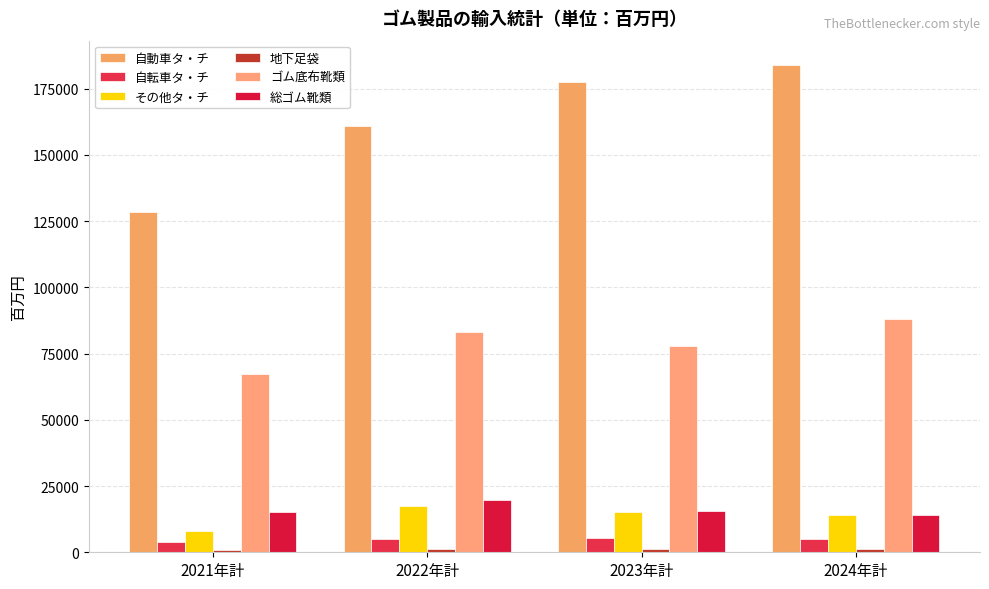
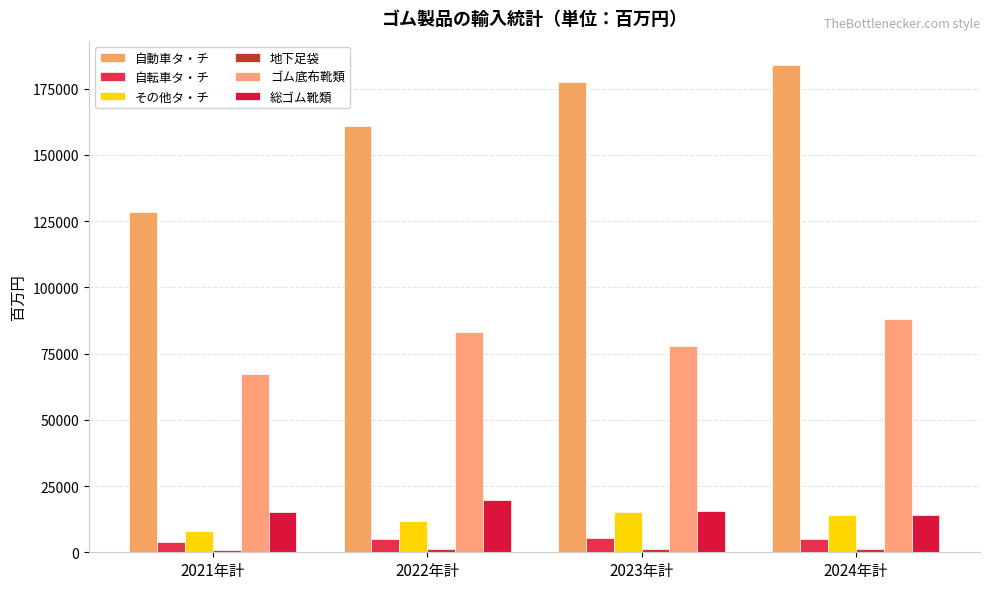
その他タ・チ, 2022年計: 17000 -> 12000
